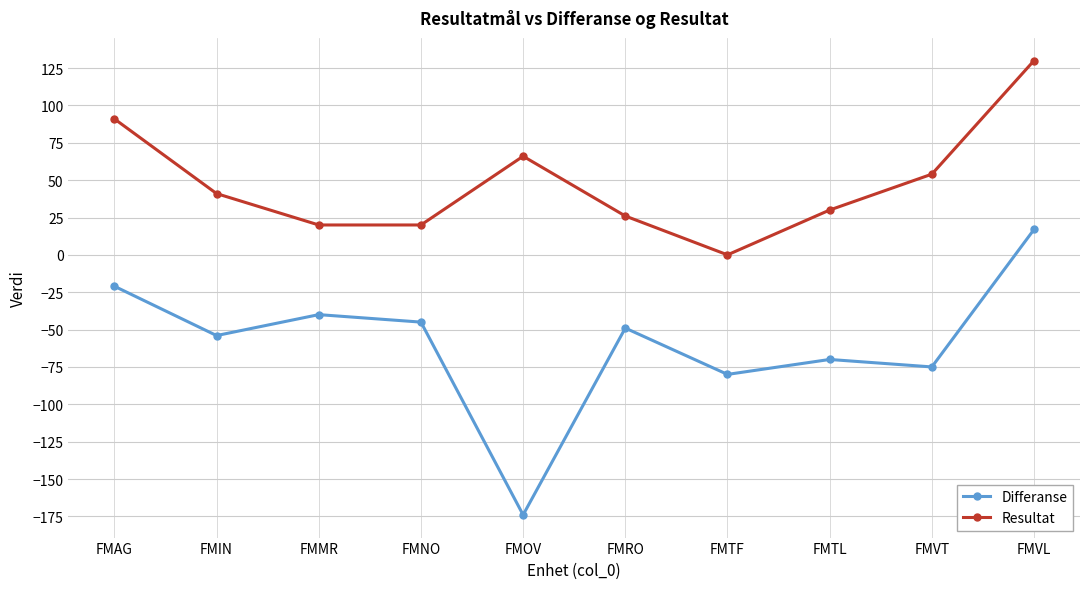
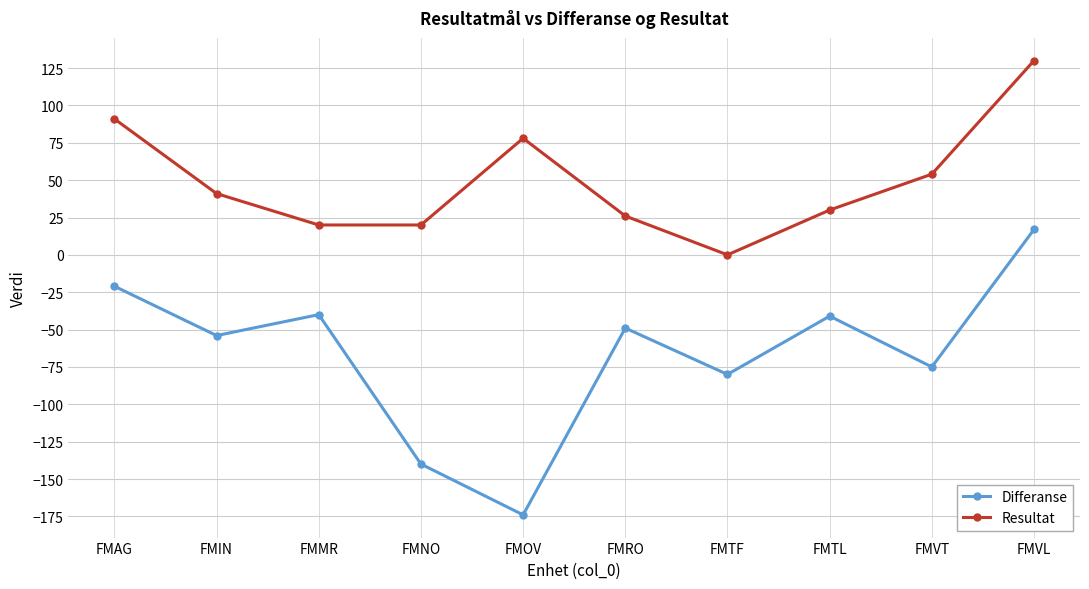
Differanse, FMNO: -45 -> -140
Resultat, FMOV: 66 -> 78
Differanse, FMTL: -70 -> -41
